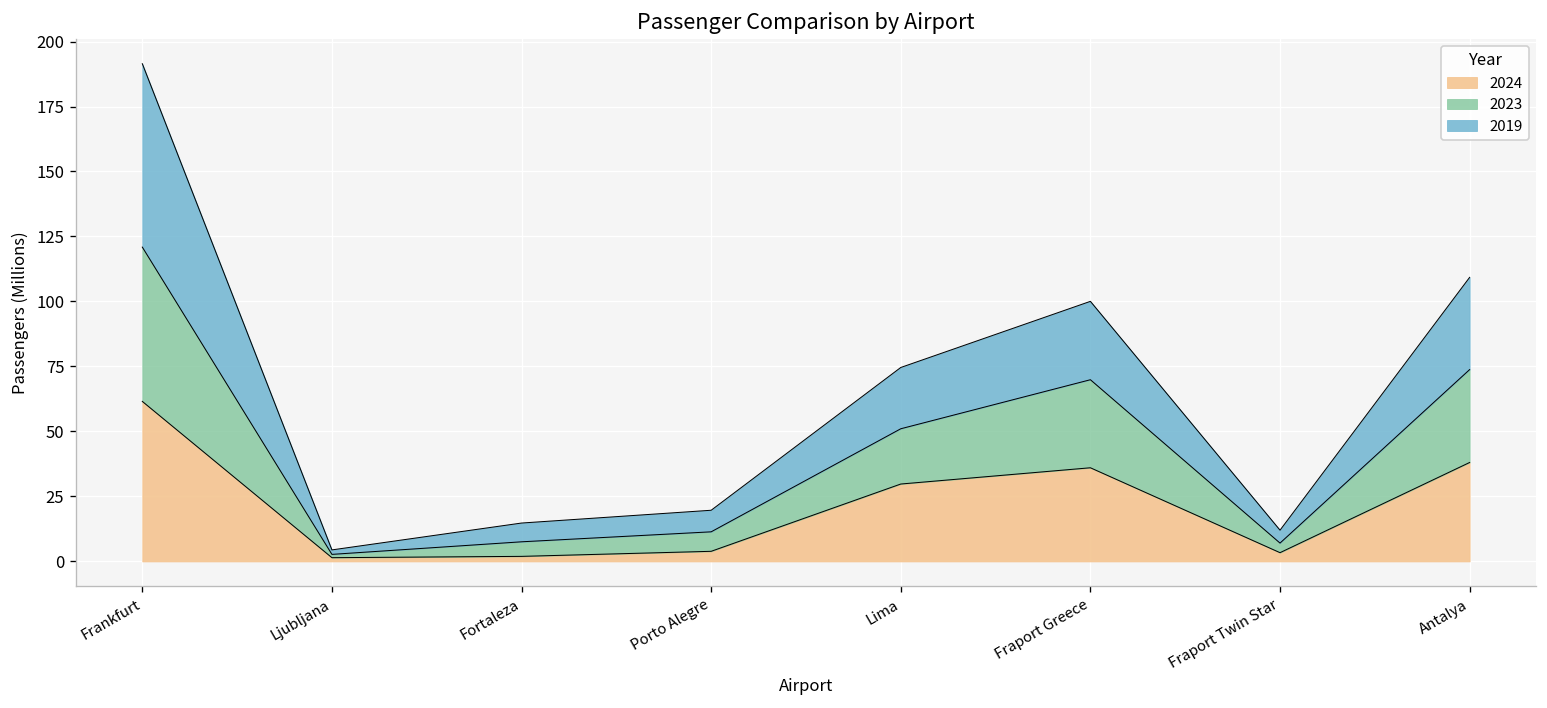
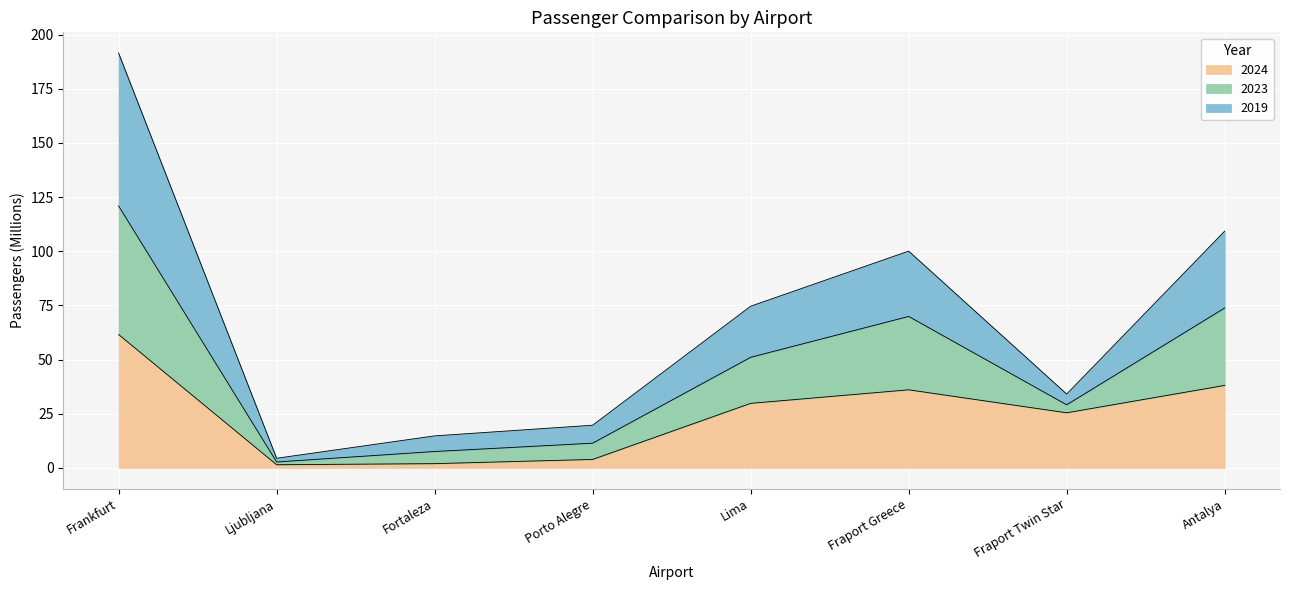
2024, Fraport Twin Star: 3 -> 25
